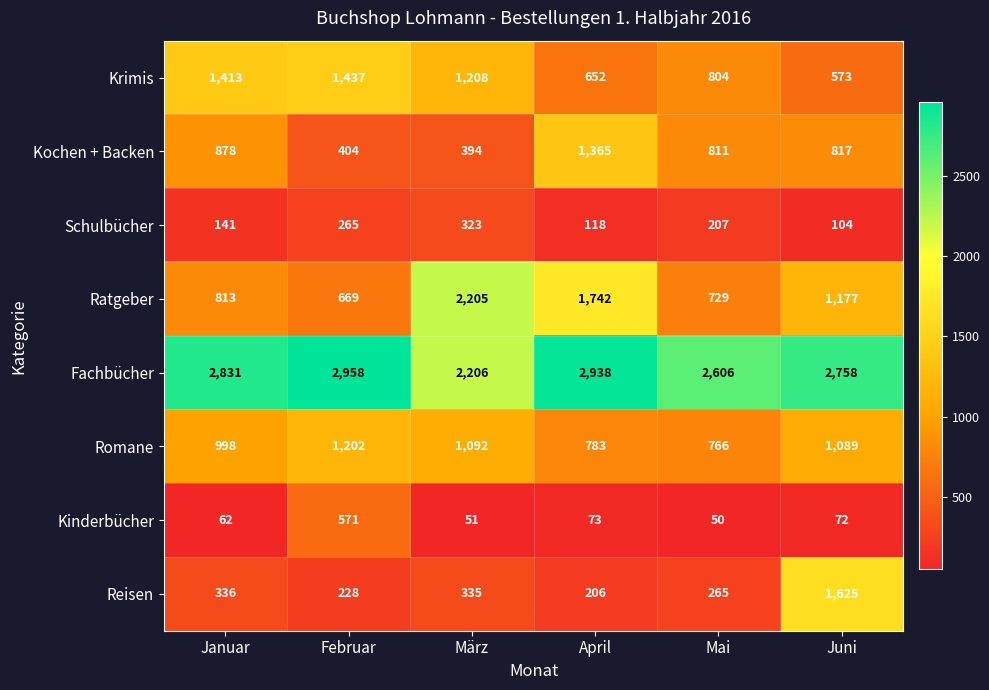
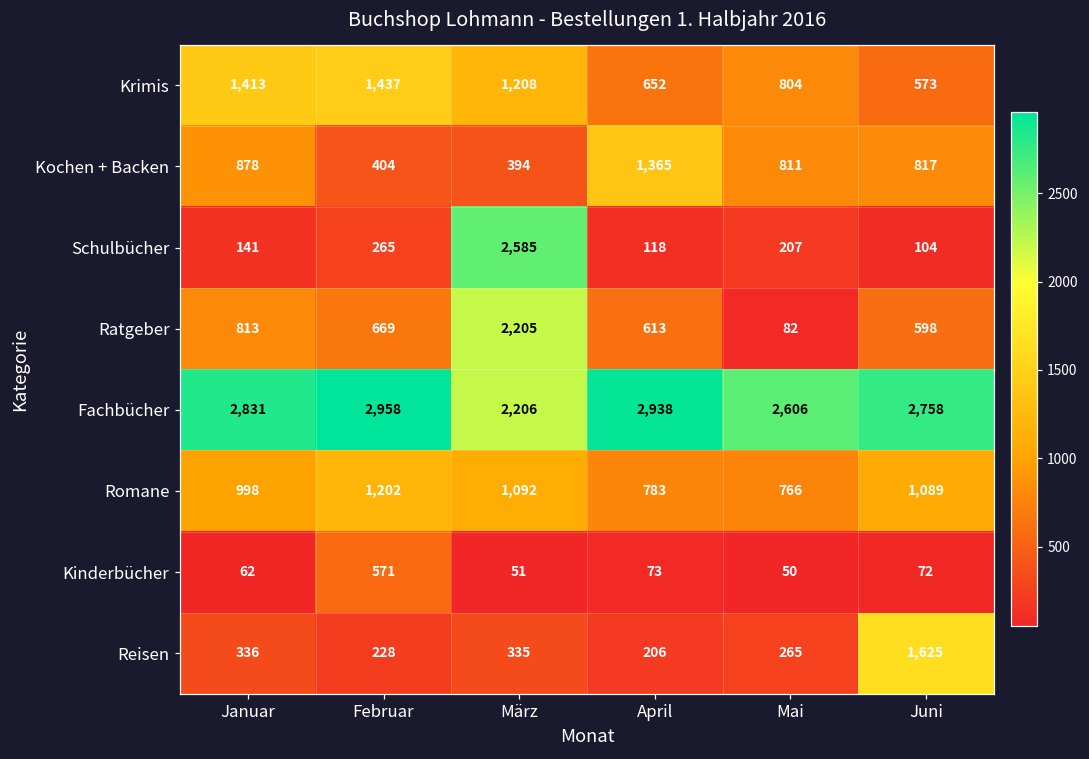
Schulbücher, März: 323 -> 2,585
Ratgeber, April: 1,742 -> 613
Ratgeber, Mai: 729 -> 82
Ratgeber, Juni: 1,177 -> 598
